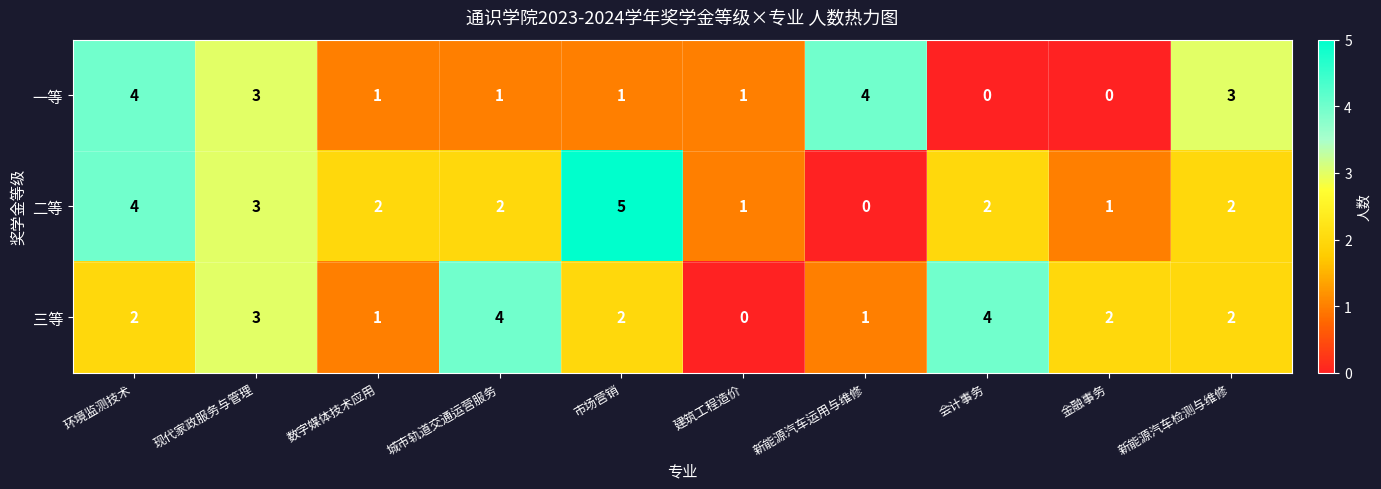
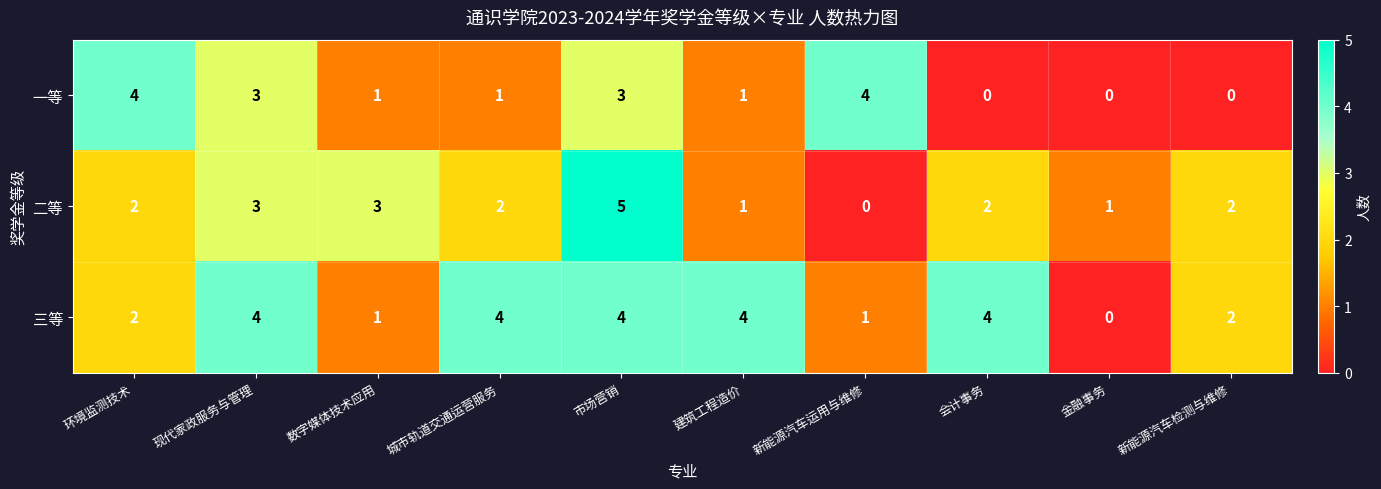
一等, 市场营销: 1 -> 3
一等, 新能源汽车检测与维修: 3 -> 0
二等, 环境监测技术: 4 -> 2
二等, 数字媒体技术应用: 2 -> 3
三等, 现代家政服务与管理: 3 -> 4
三等, 市场营销: 2 -> 4
三等, 建筑工程造价: 0 -> 4
三等, 金融事务: 2 -> 0
